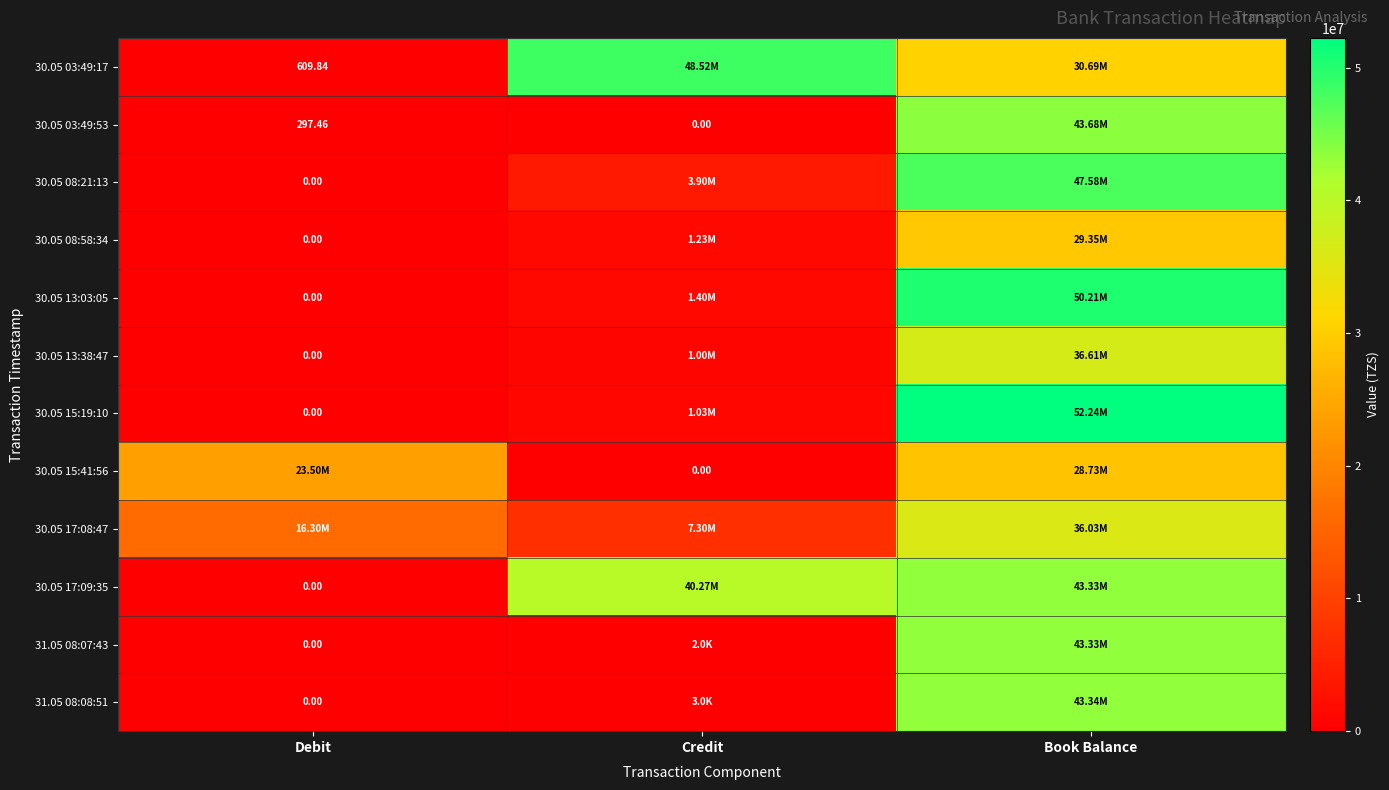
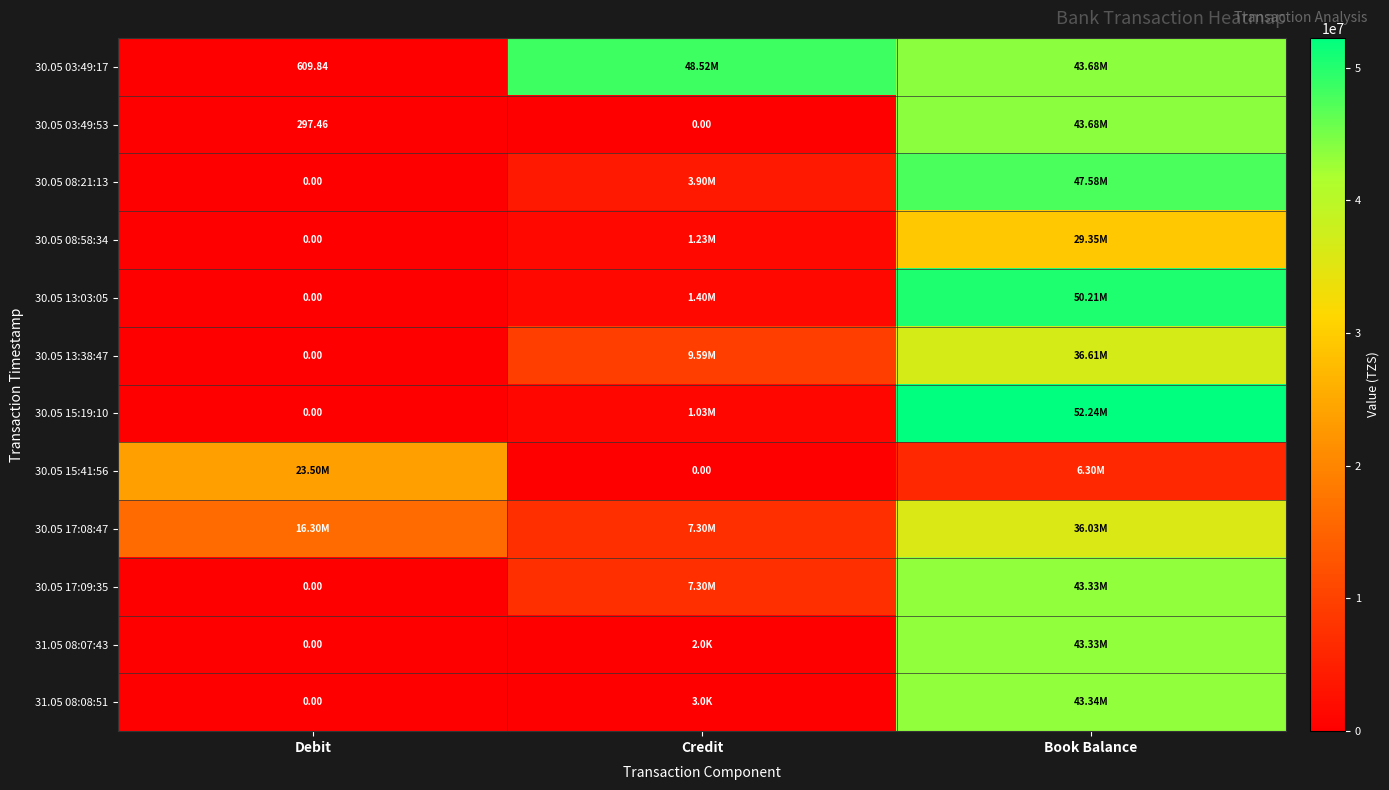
30.05 03:49:17, Book Balance: 30.69M -> 43.68M
30.05 13:38:47, Credit: 1.00M -> 9.59M
30.05 15:41:56, Book Balance: 28.73M -> 6.30M
30.05 17:09:35, Credit: 40.27M -> 7.30M
